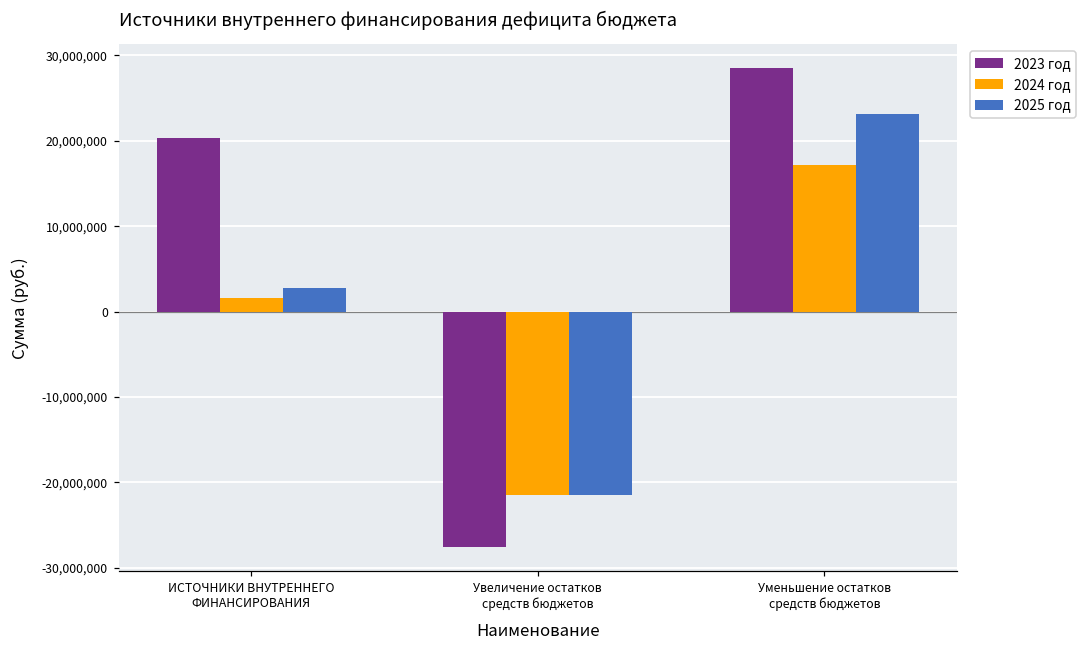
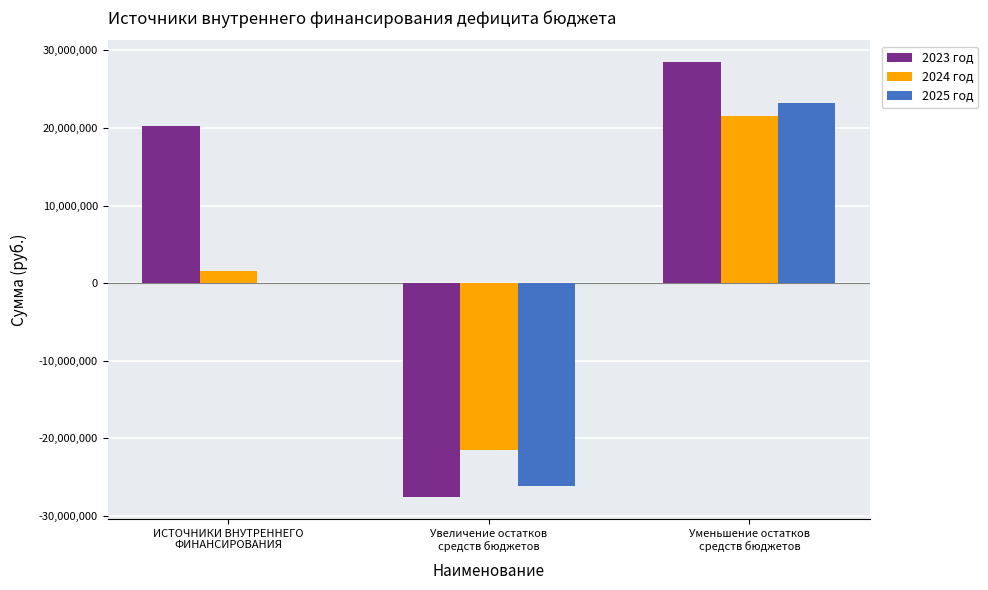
2025 год, ИСТОЧНИКИ ВНУТРЕННЕГО ФИНАНСИРОВАНИЯ: 3,000,000 -> 0
2025 год, Увеличение остатков средств бюджетов: -22,000,000 -> -26,000,000
2024 год, Уменьшение остатков средств бюджетов: 17,000,000 -> 22,000,000
